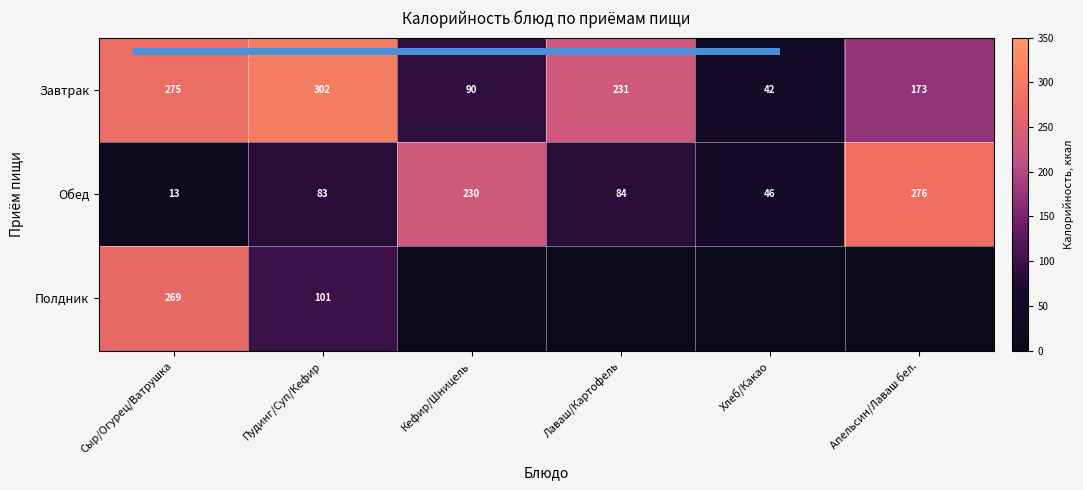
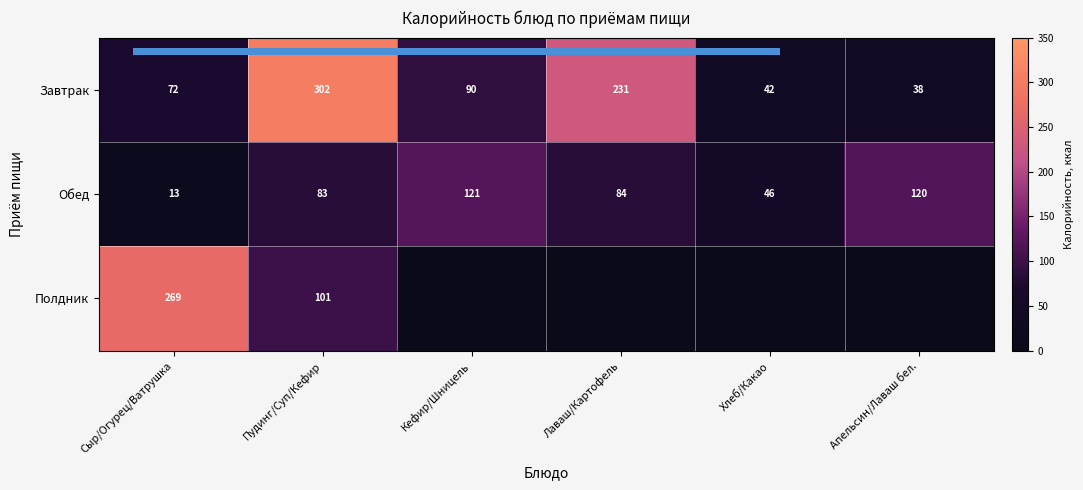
Завтрак, Сыр/Огурец/Ватрушка: 275 -> 72
Завтрак, Апельсин/Лаваш бел.: 173 -> 38
Обед, Кефир/Шницель: 230 -> 121
Обед, Апельсин/Лаваш бел.: 276 -> 120
